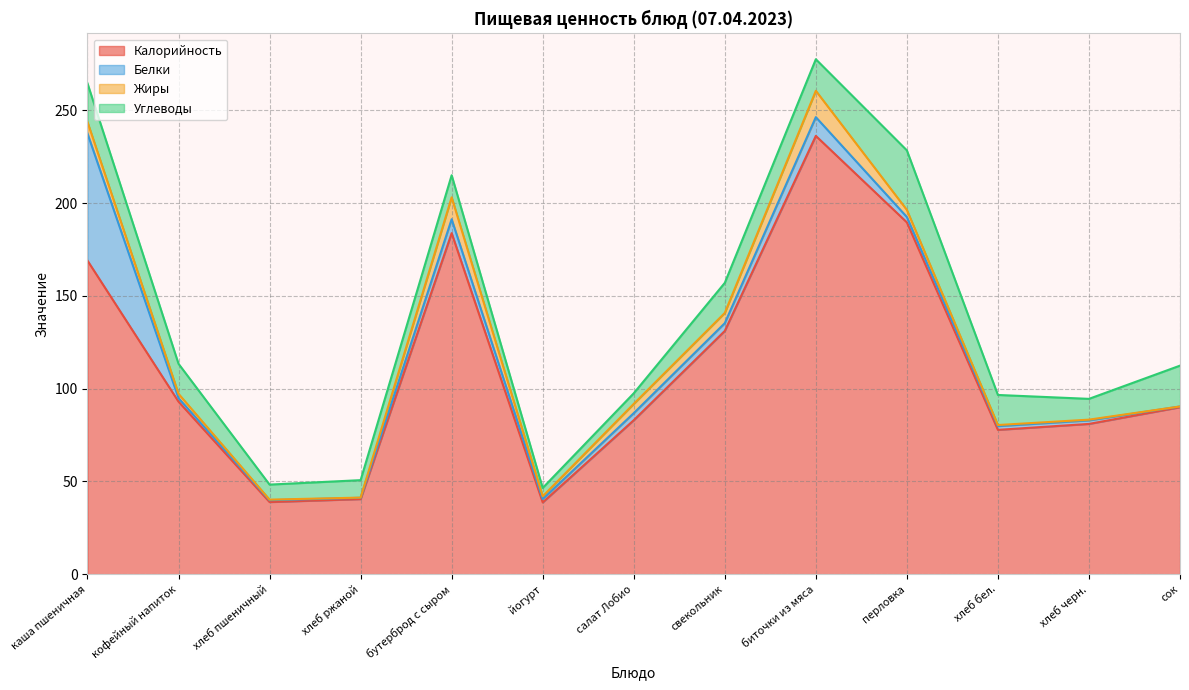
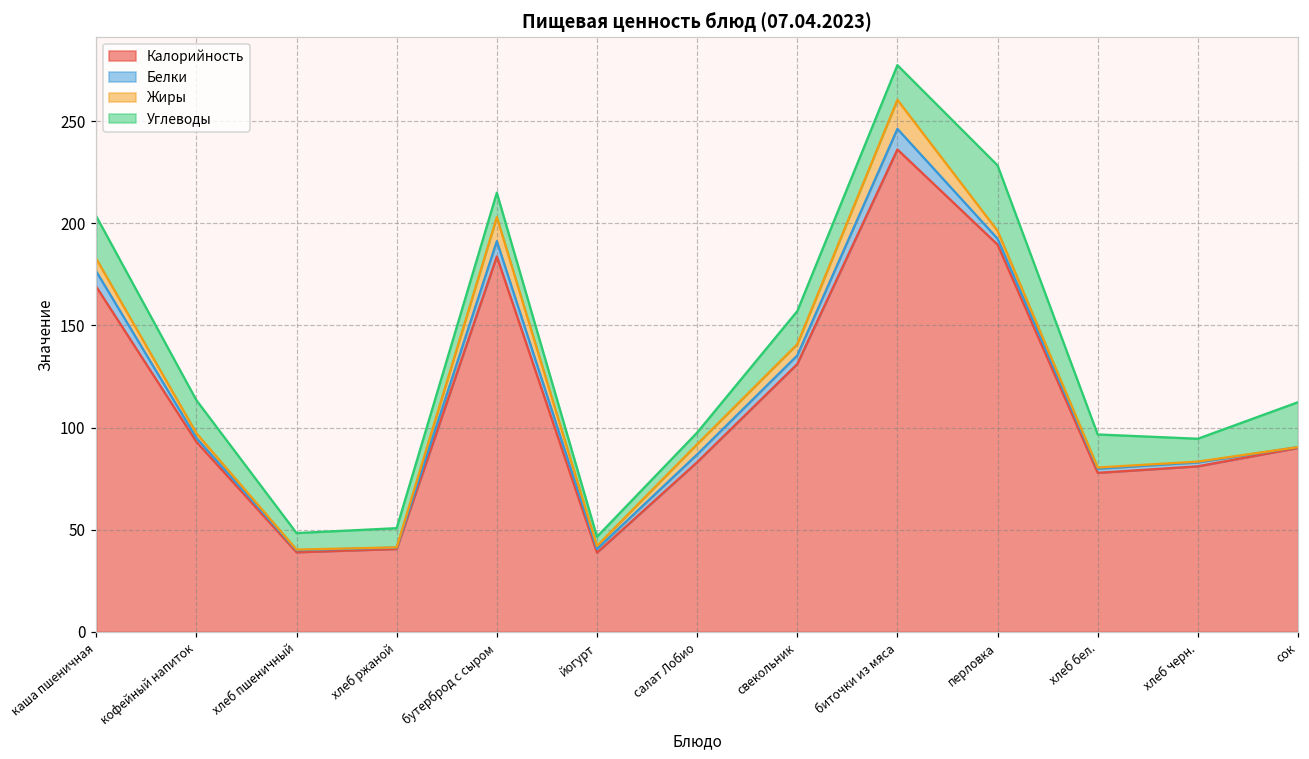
Белки, каша пшеничная: 69 -> 8
